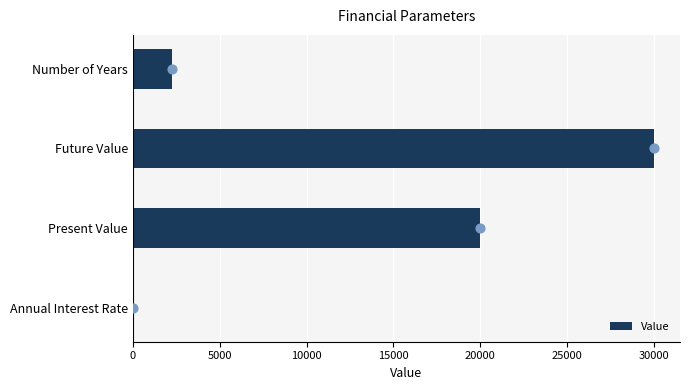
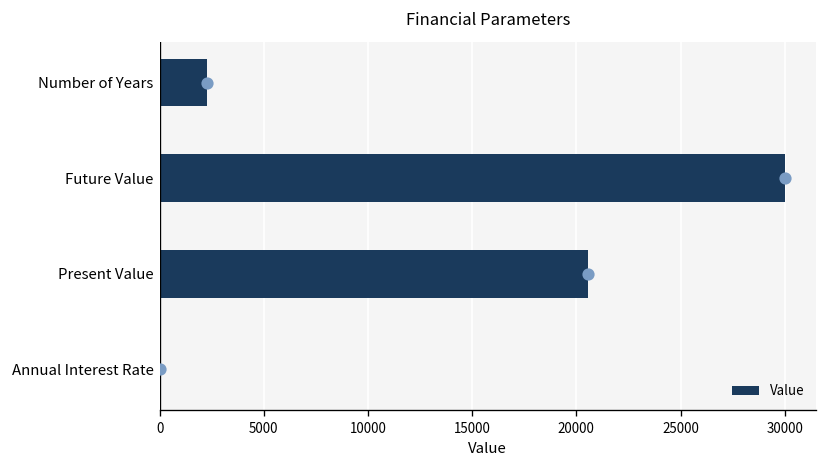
Value, Present Value: 20000 -> 20500
